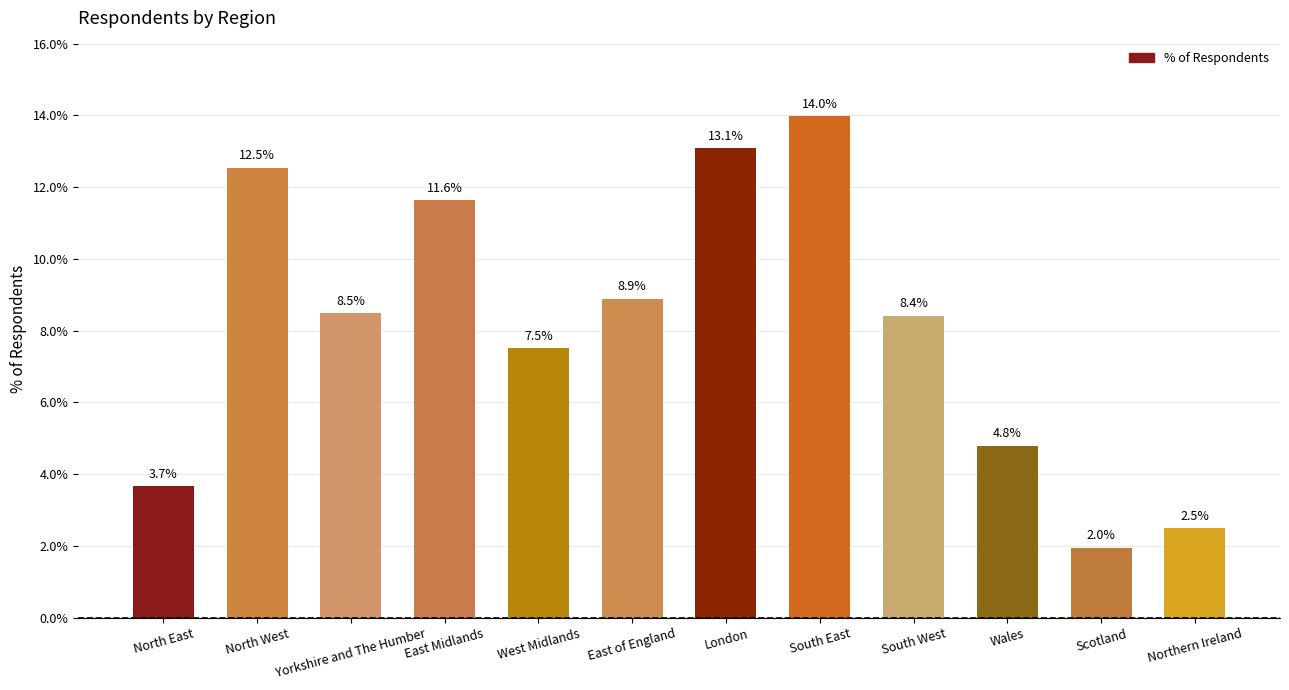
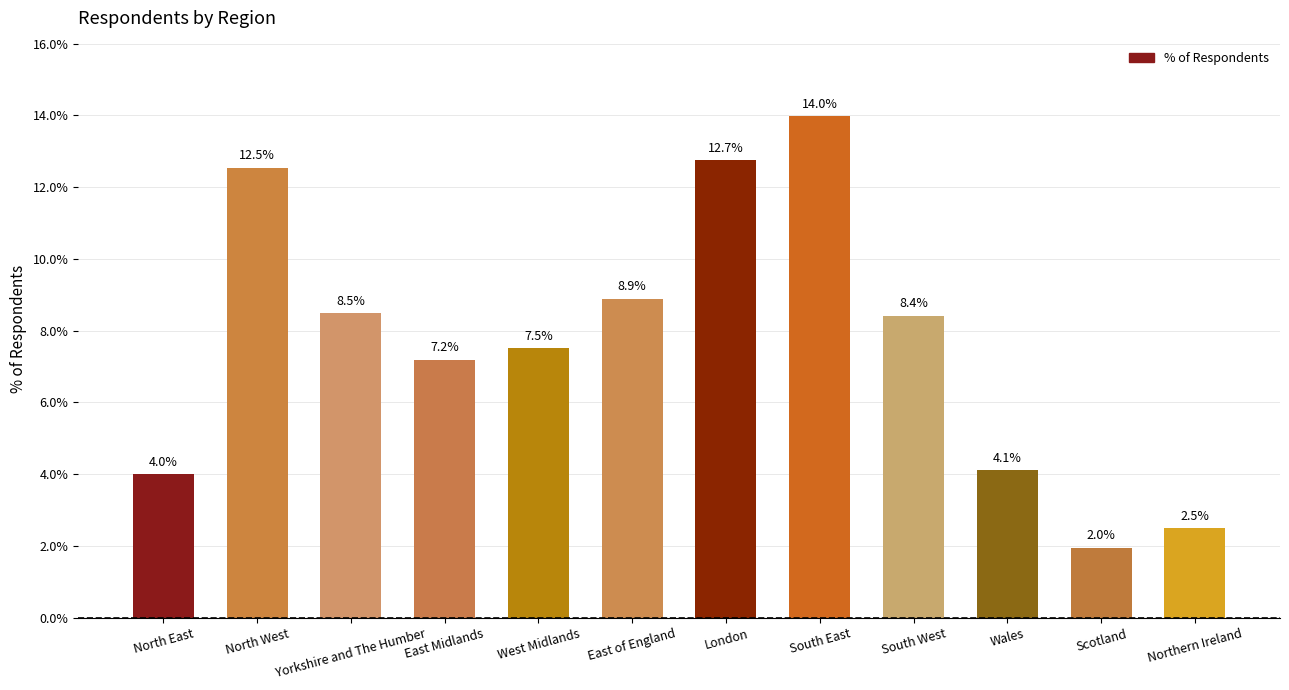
North East: 3.7% -> 4.0%
East Midlands: 11.6% -> 7.2%
London: 13.1% -> 12.7%
Wales: 4.8% -> 4.1%
